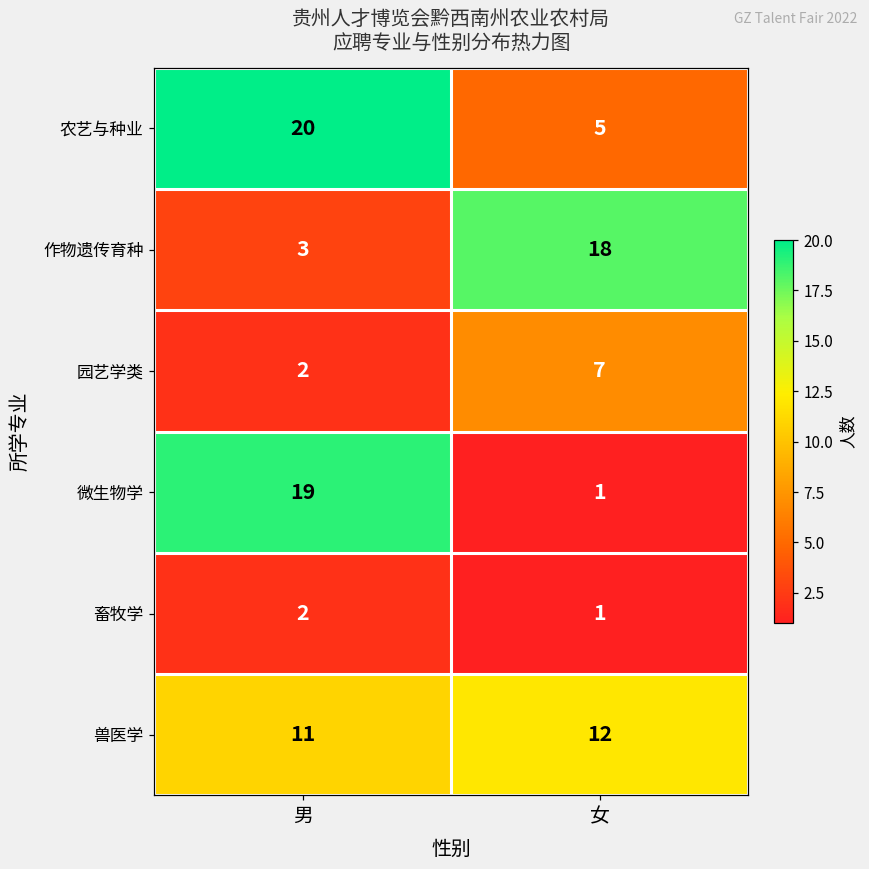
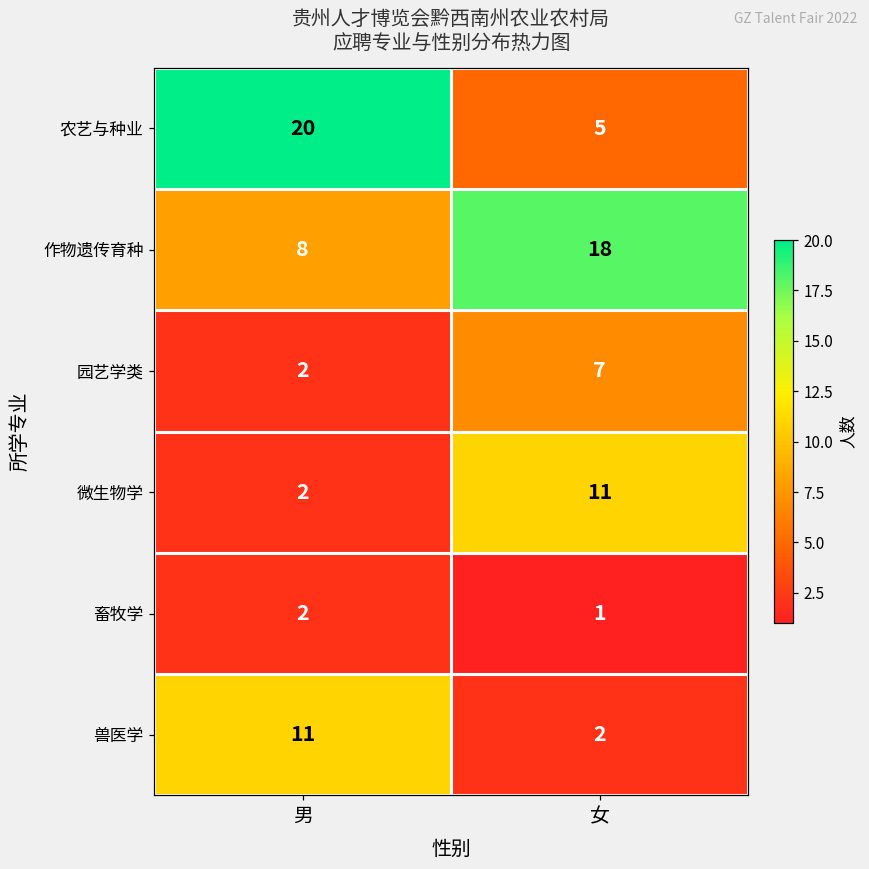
作物遗传育种, 男: 3 -> 8
微生物学, 男: 19 -> 2
微生物学, 女: 1 -> 11
兽医学, 女: 12 -> 2
